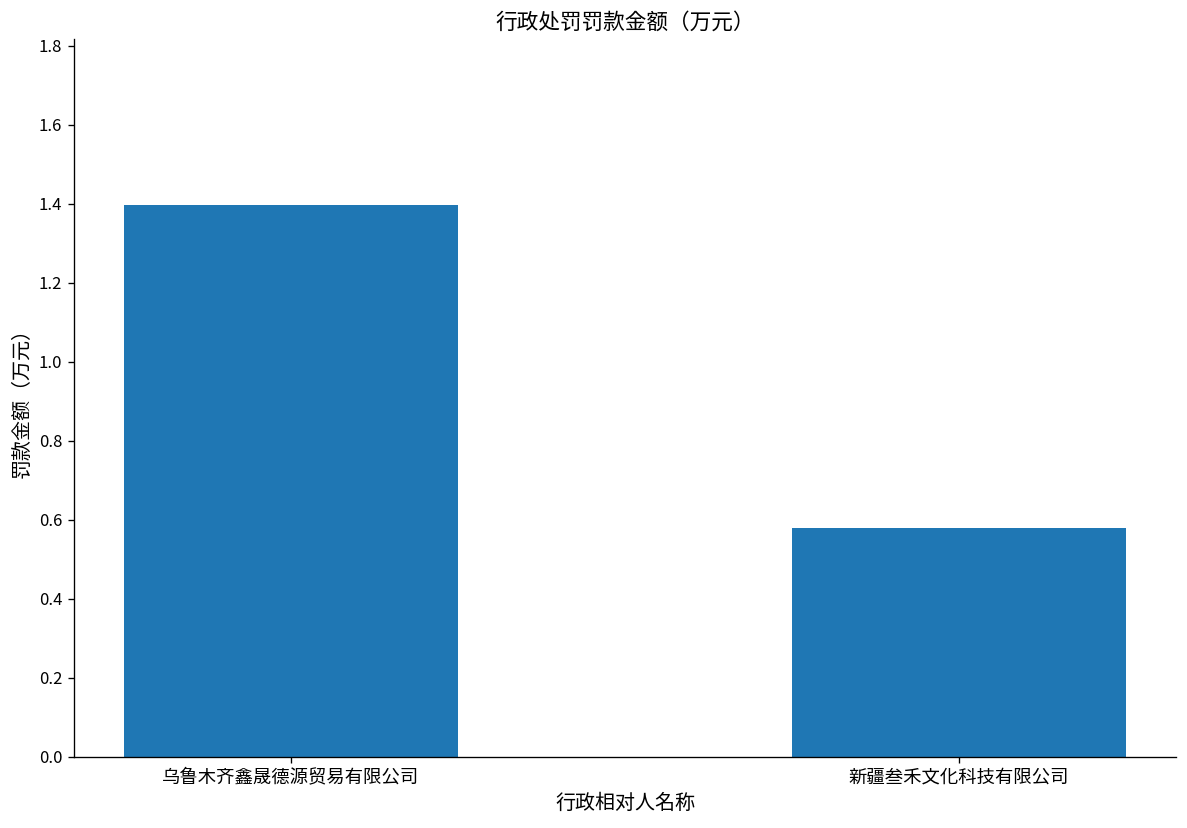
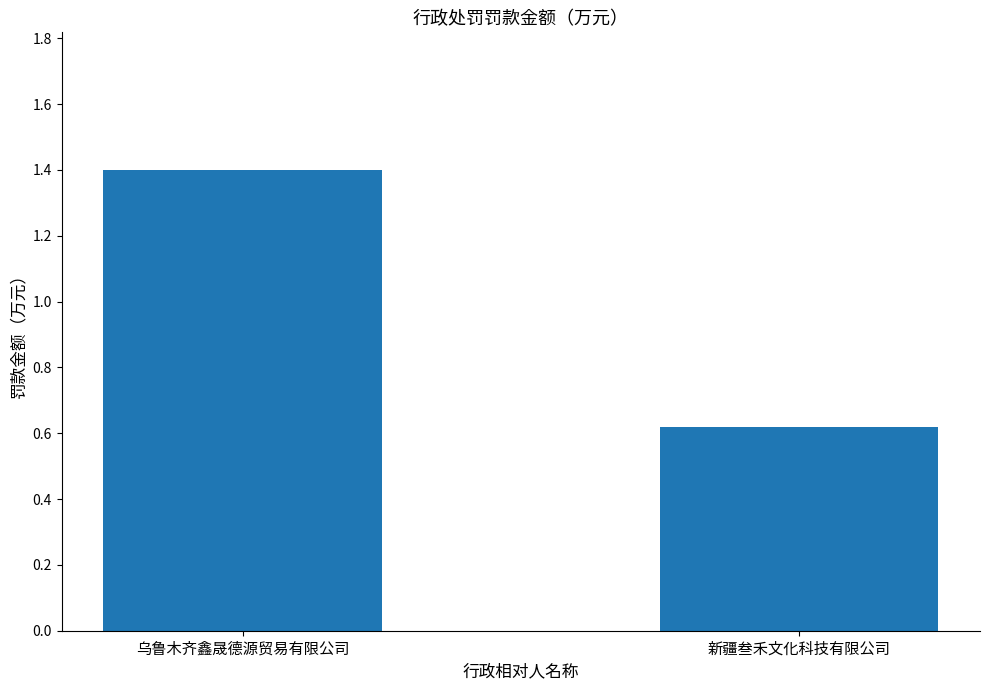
新疆叁禾文化科技有限公司: 0.58 -> 0.62
